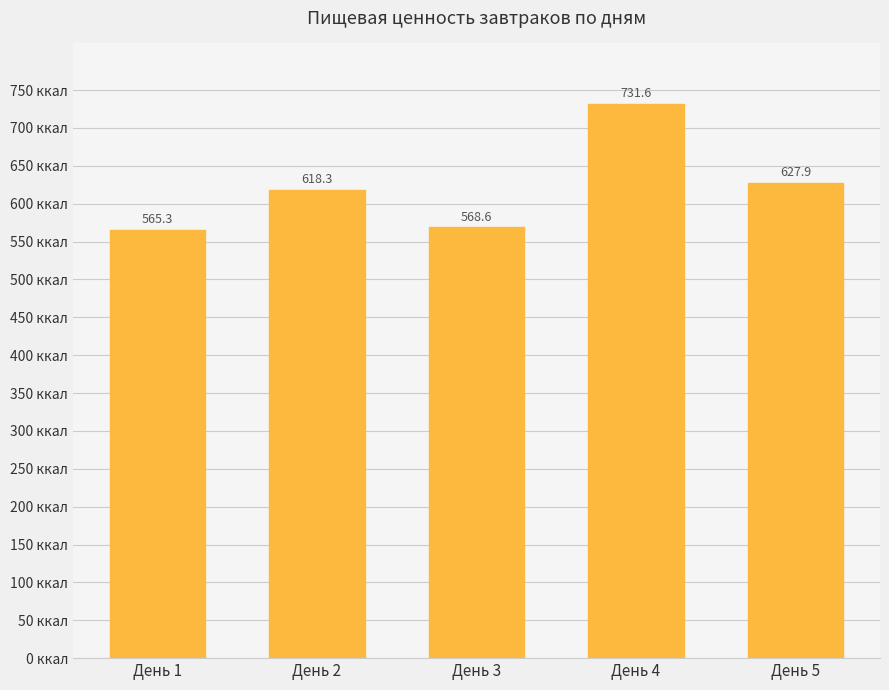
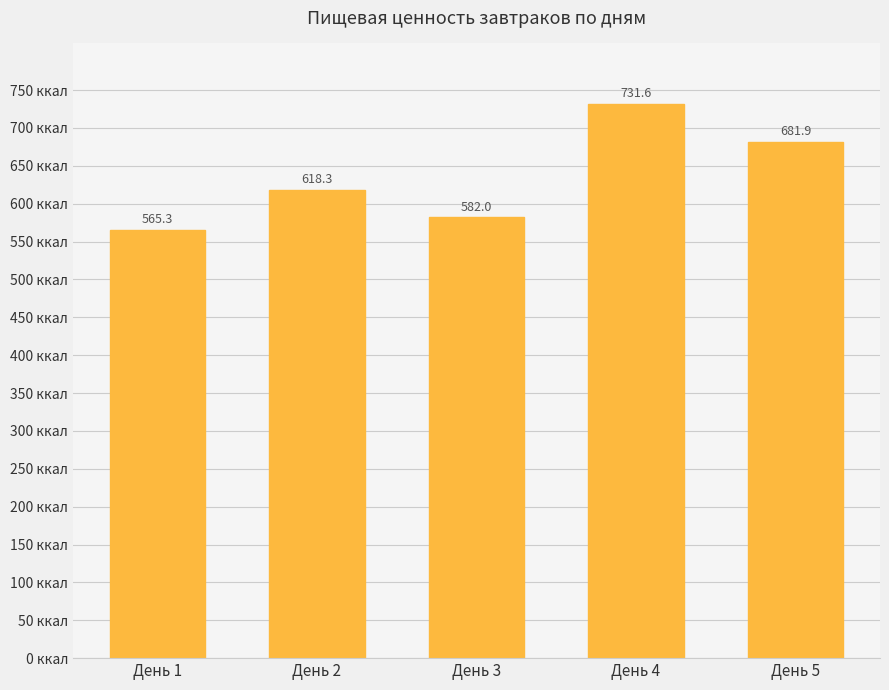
День 3: 568.6 -> 582.0
День 5: 627.9 -> 681.9
